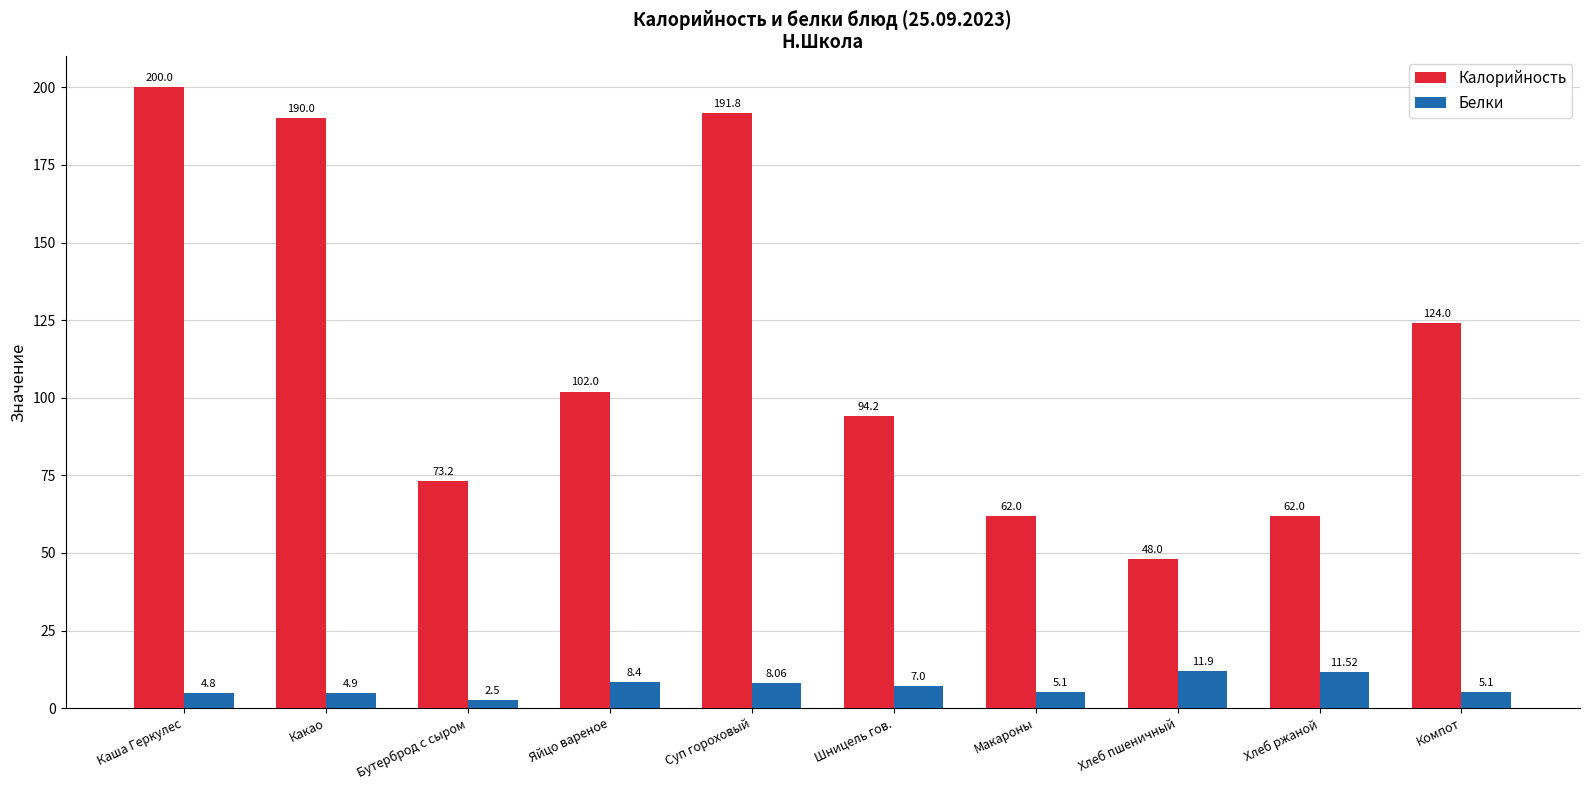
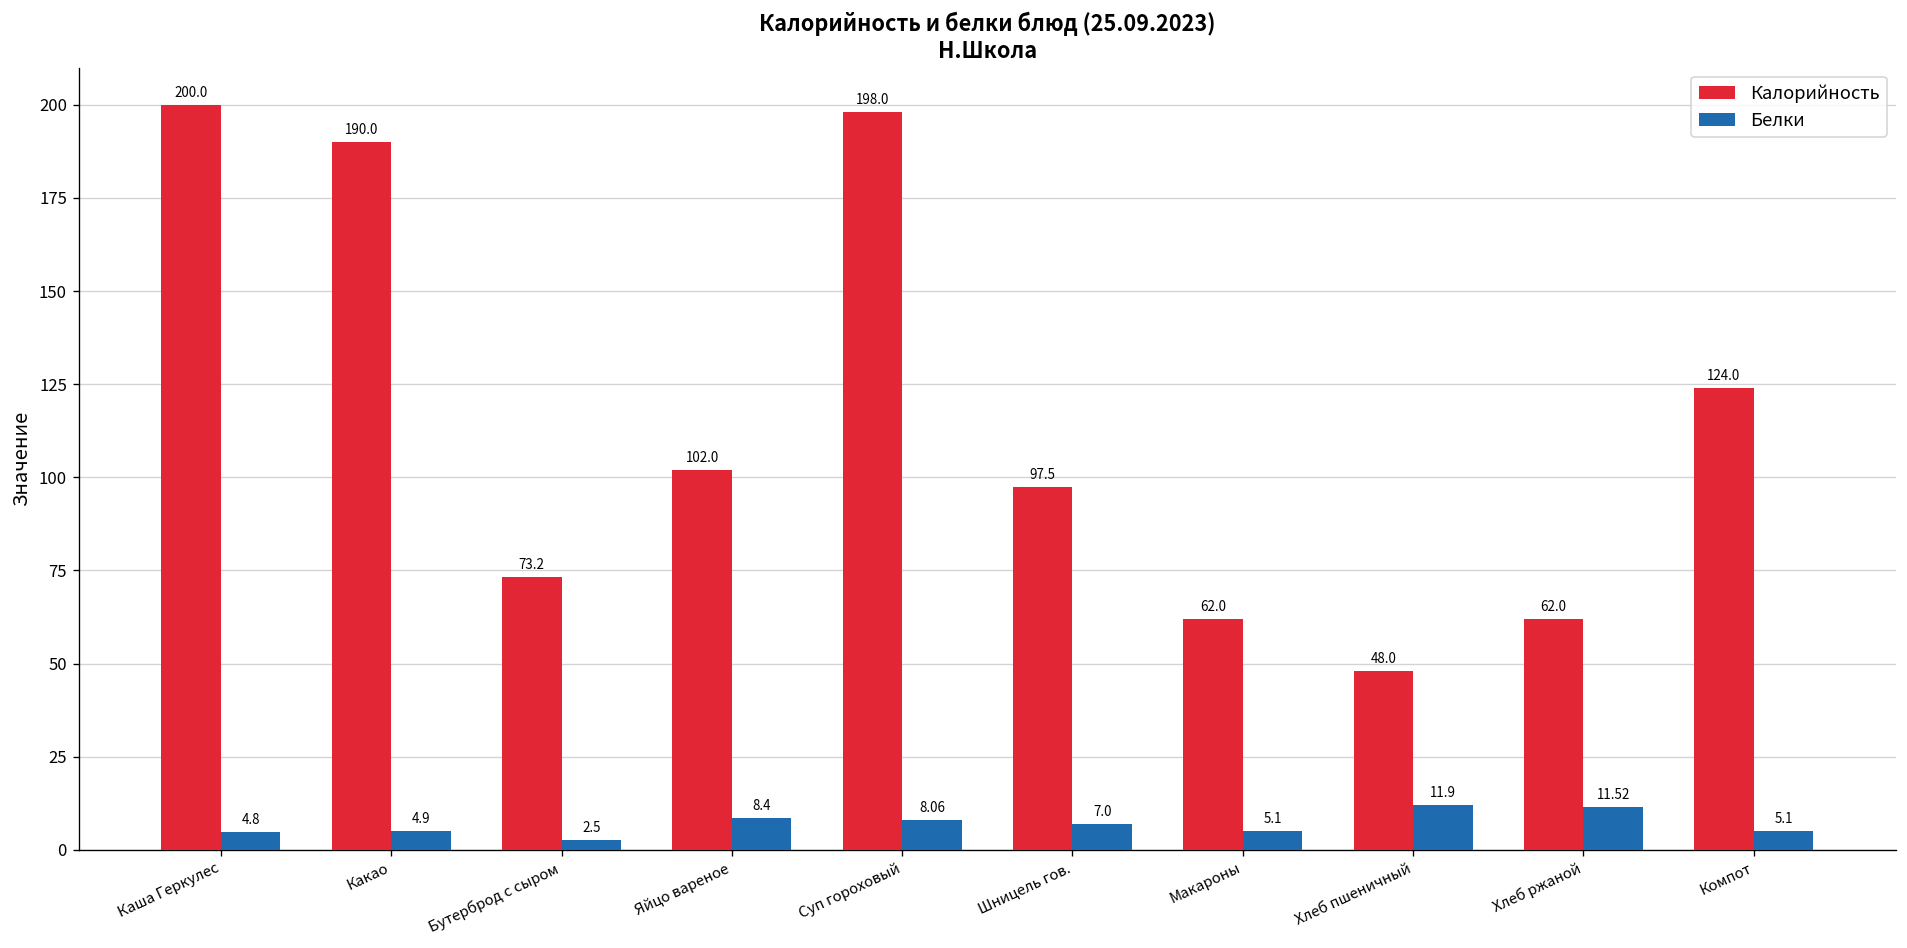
Калорийность, Суп гороховый: 191.8 -> 198.0
Калорийность, Шницель гов.: 94.2 -> 97.5
